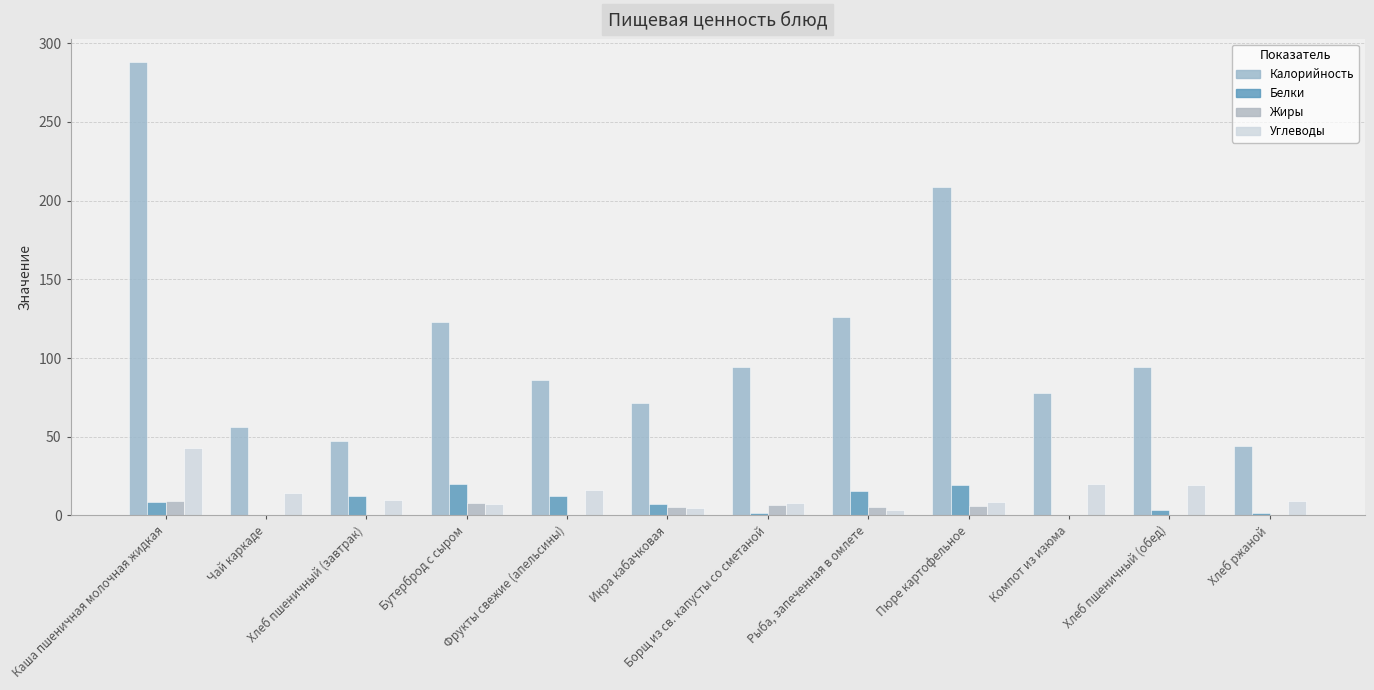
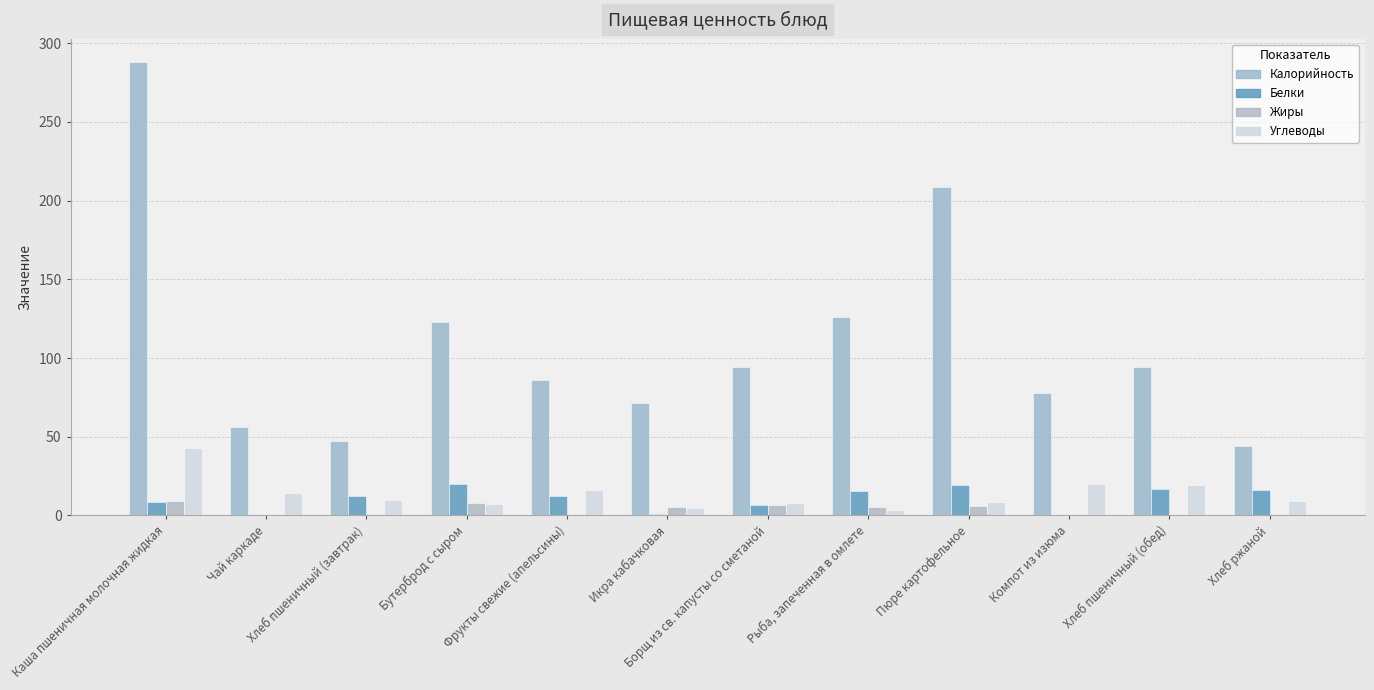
Белки, Икра кабачковая: 7 -> 1
Белки, Борщ из св. капусты со сметаной: 1 -> 7
Белки, Хлеб пшеничный (обед): 3 -> 17
Белки, Хлеб ржаной: 2 -> 16
